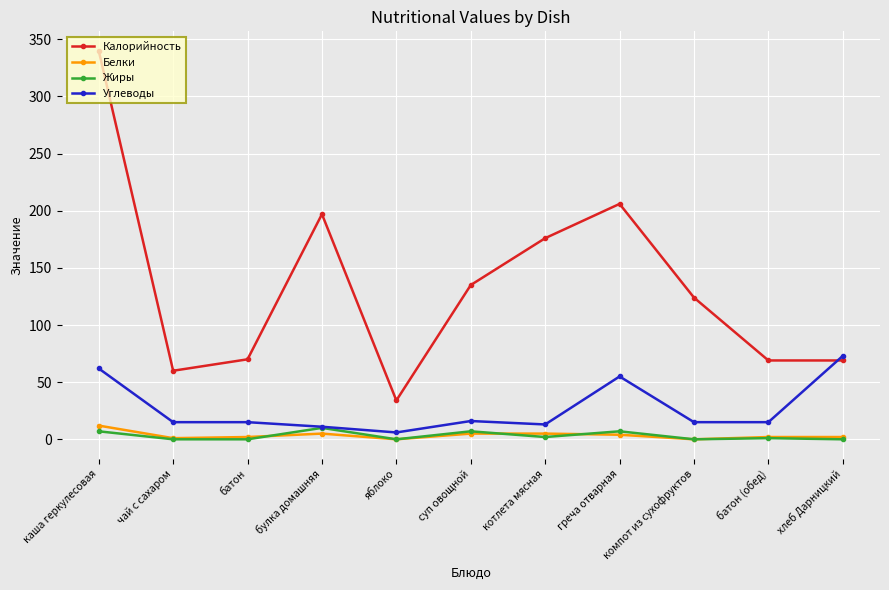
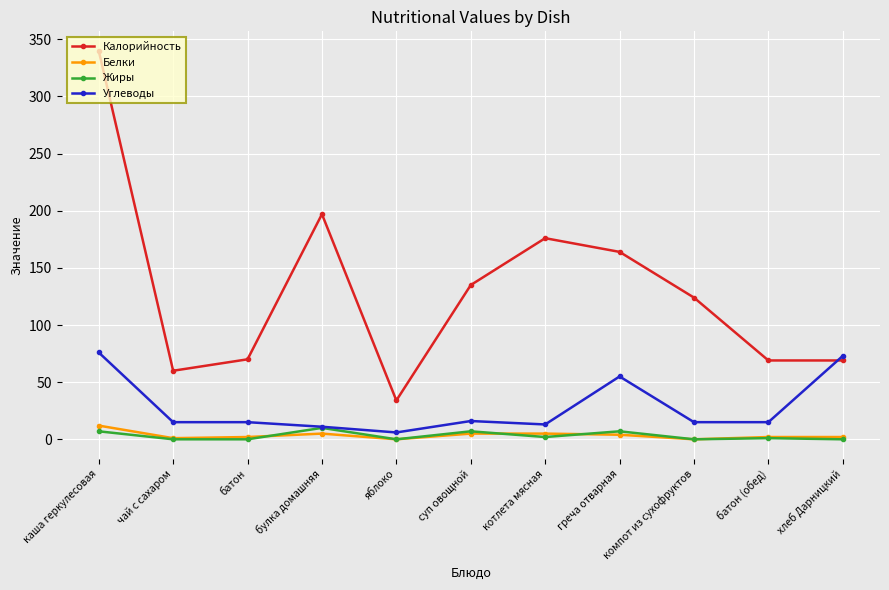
Углеводы, каша геркулесовая: 62 -> 76
Калорийность, греча отварная: 206 -> 164
